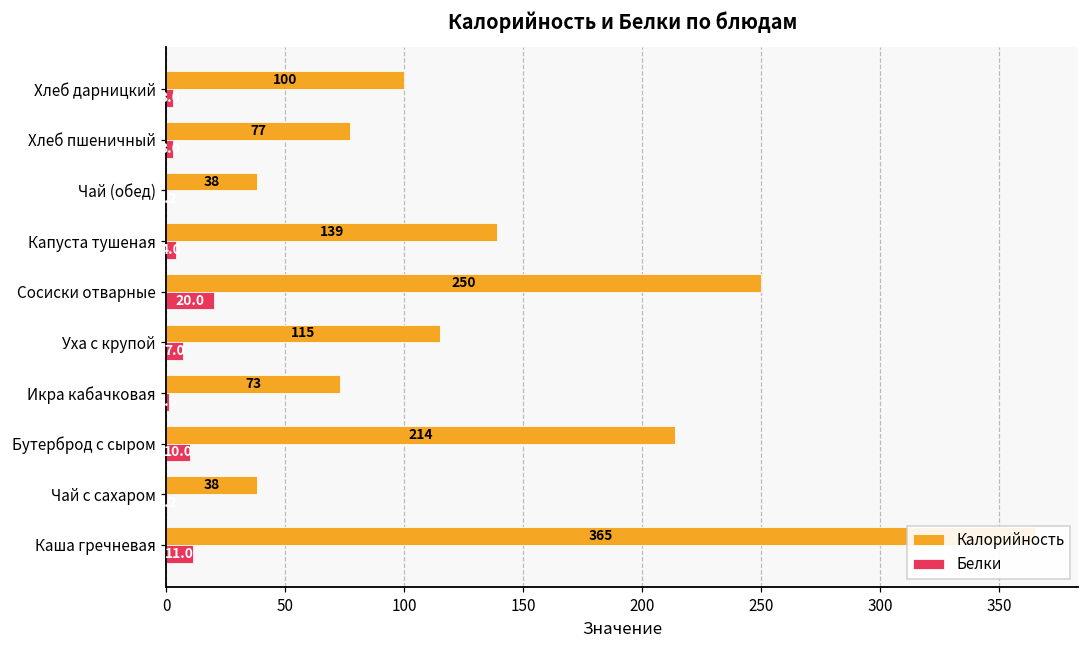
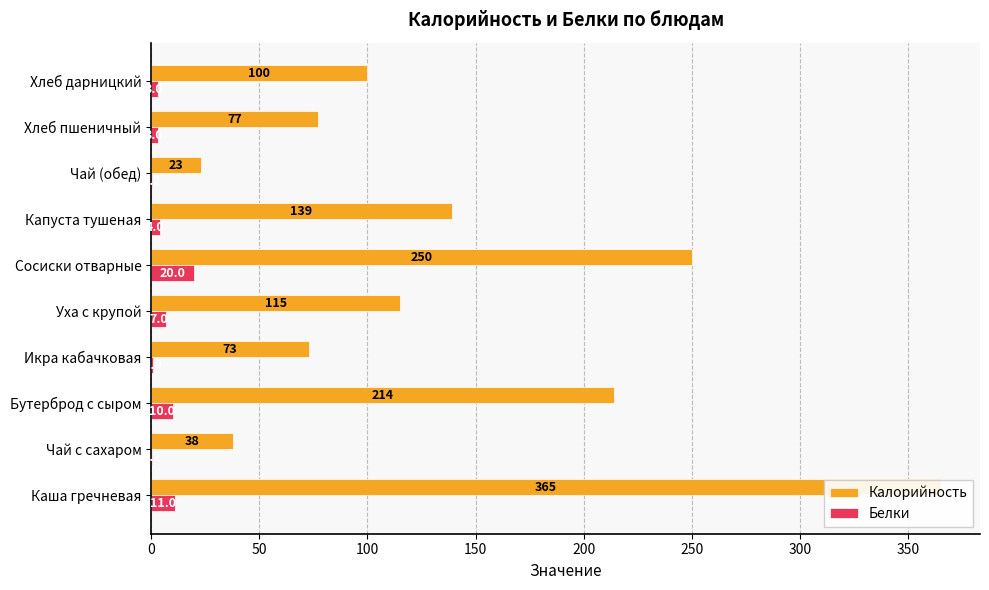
Калорийность, Чай (обед): 38 -> 23
